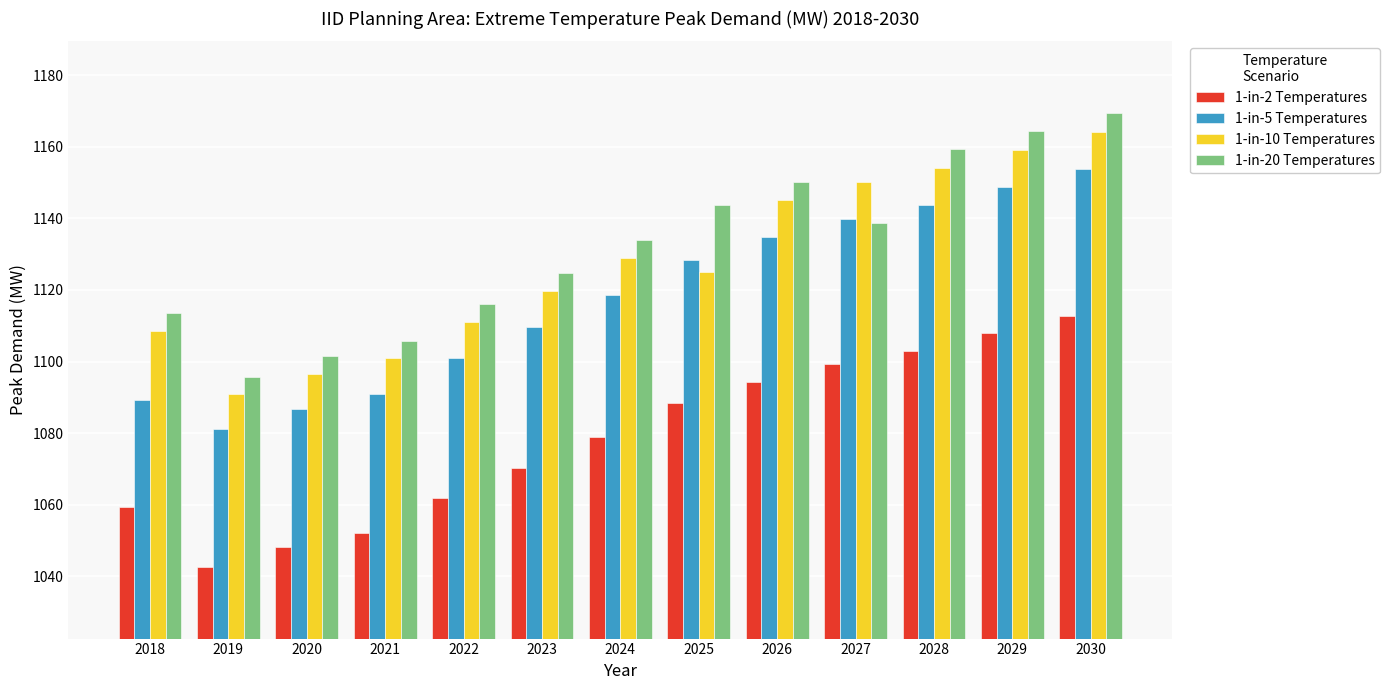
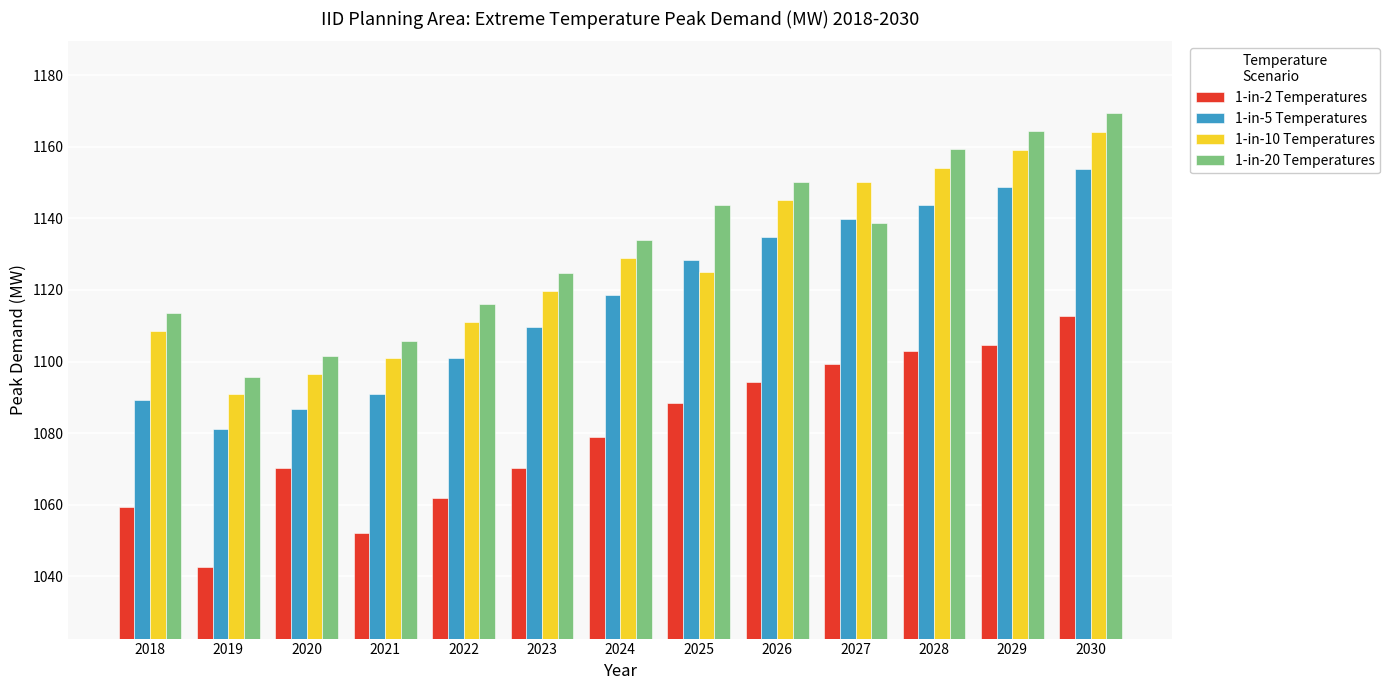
1-in-2 Temperatures, 2020: 1048 -> 1070
1-in-2 Temperatures, 2029: 1108 -> 1105
